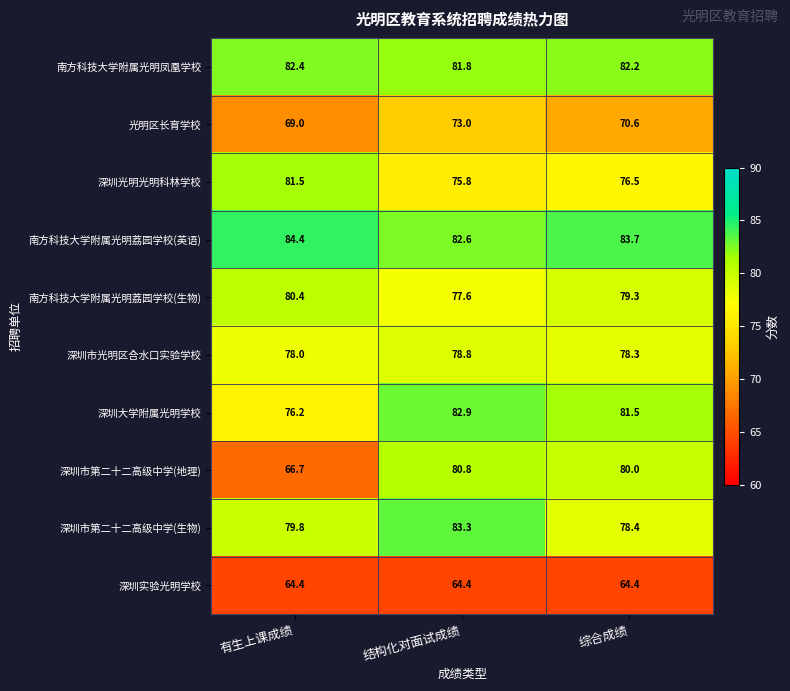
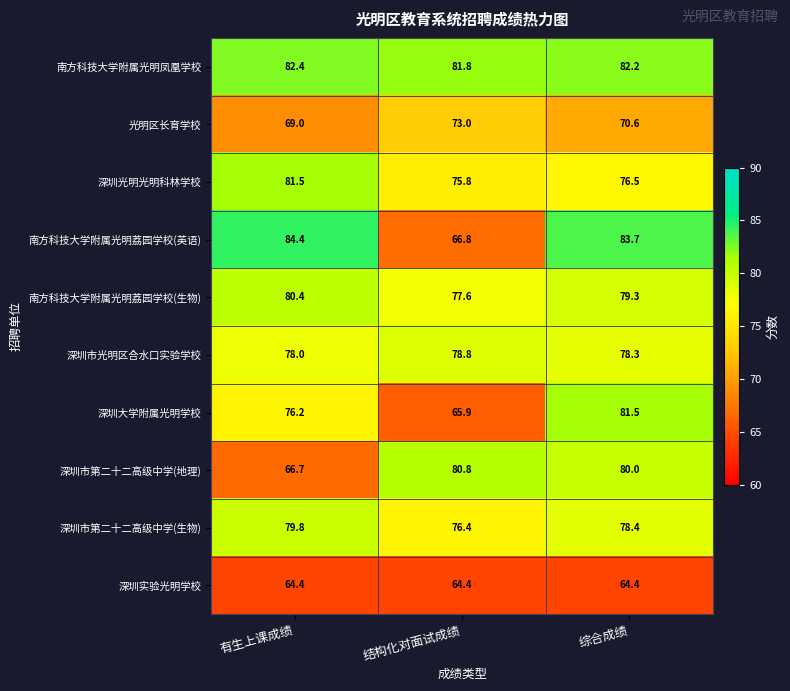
南方科技大学附属光明荔园学校(英语), 结构化对面试成绩: 82.6 -> 66.8
深圳大学附属光明学校, 结构化对面试成绩: 82.9 -> 65.9
深圳市第二十二高级中学(生物), 结构化对面试成绩: 83.3 -> 76.4
